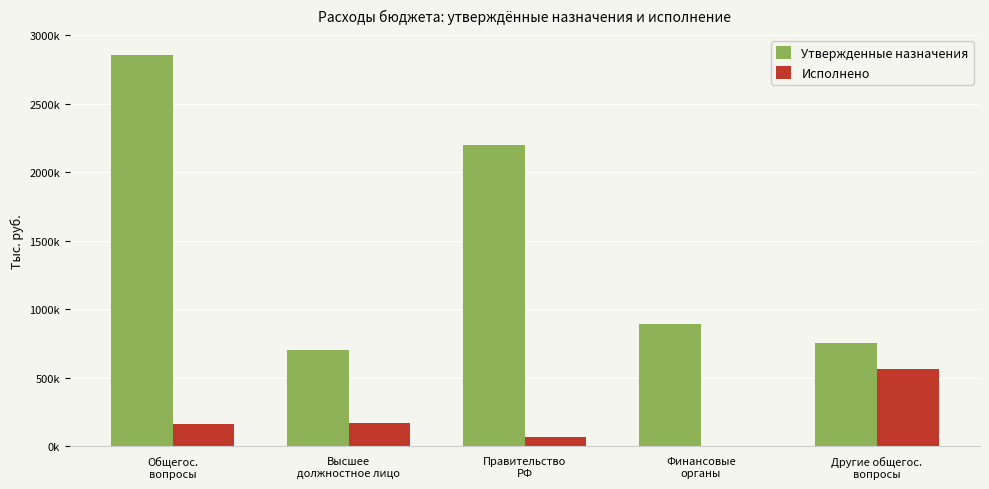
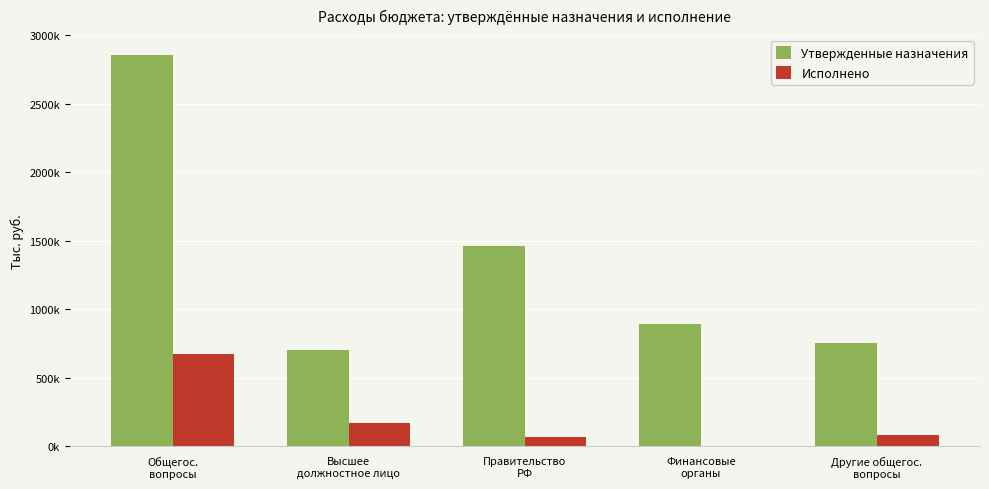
Исполнено, Общегос. вопросы: 160000 -> 670000
Утвержденные назначения, Правительство РФ: 2200000 -> 1460000
Исполнено, Другие общегос. вопросы: 560000 -> 80000
